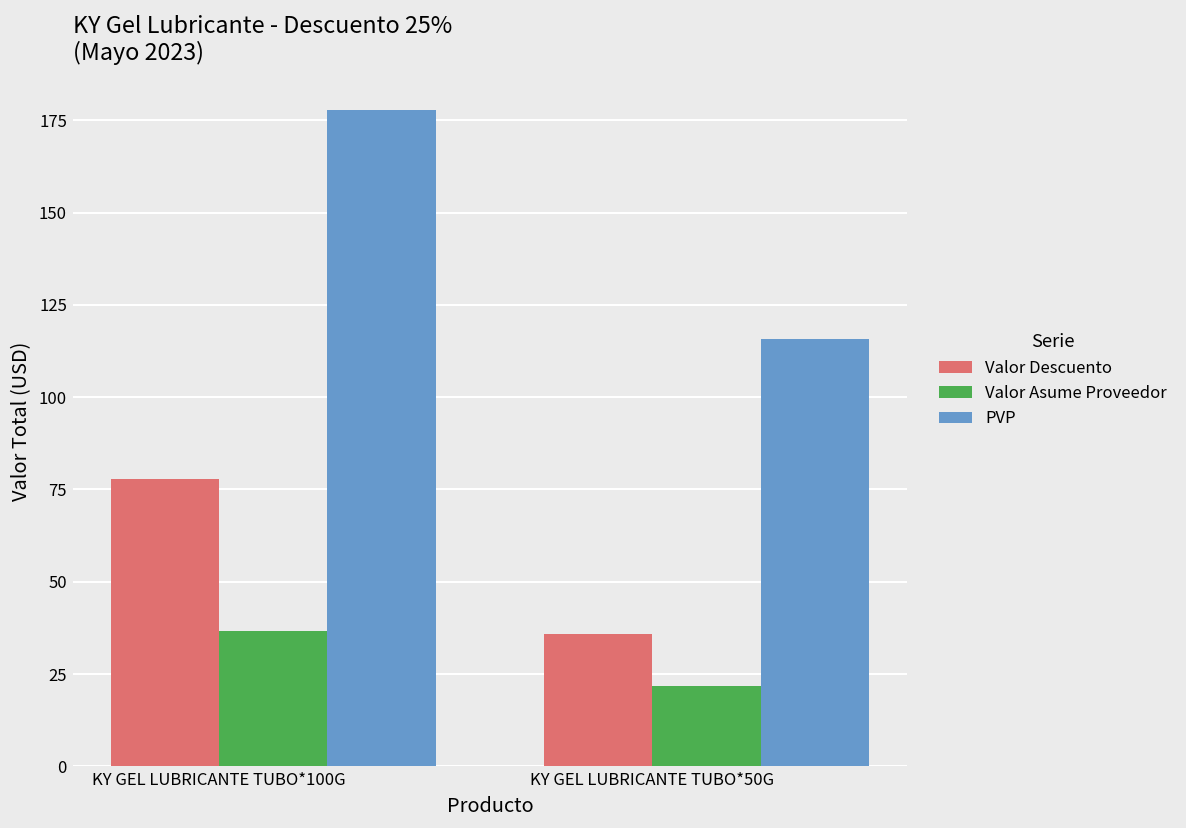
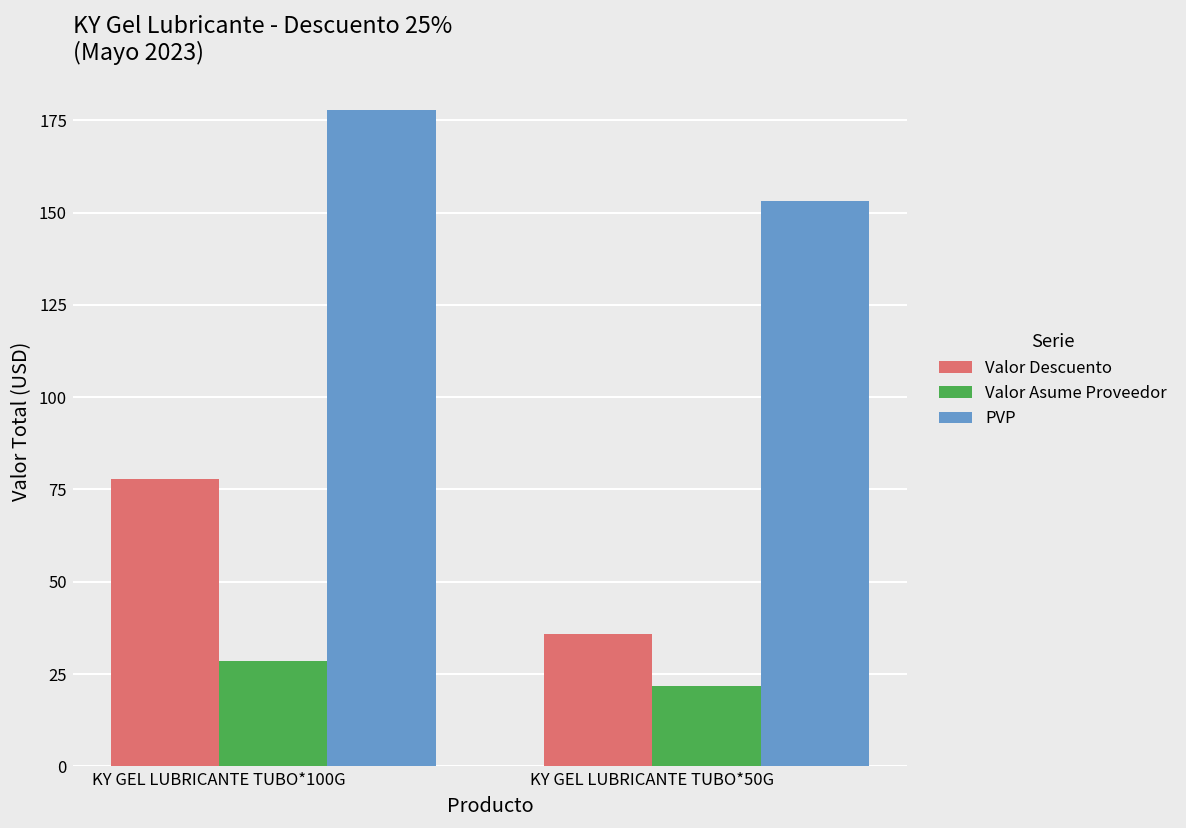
Valor Asume Proveedor, KY GEL LUBRICANTE TUBO*100G: 37 -> 29
PVP, KY GEL LUBRICANTE TUBO*50G: 116 -> 153
